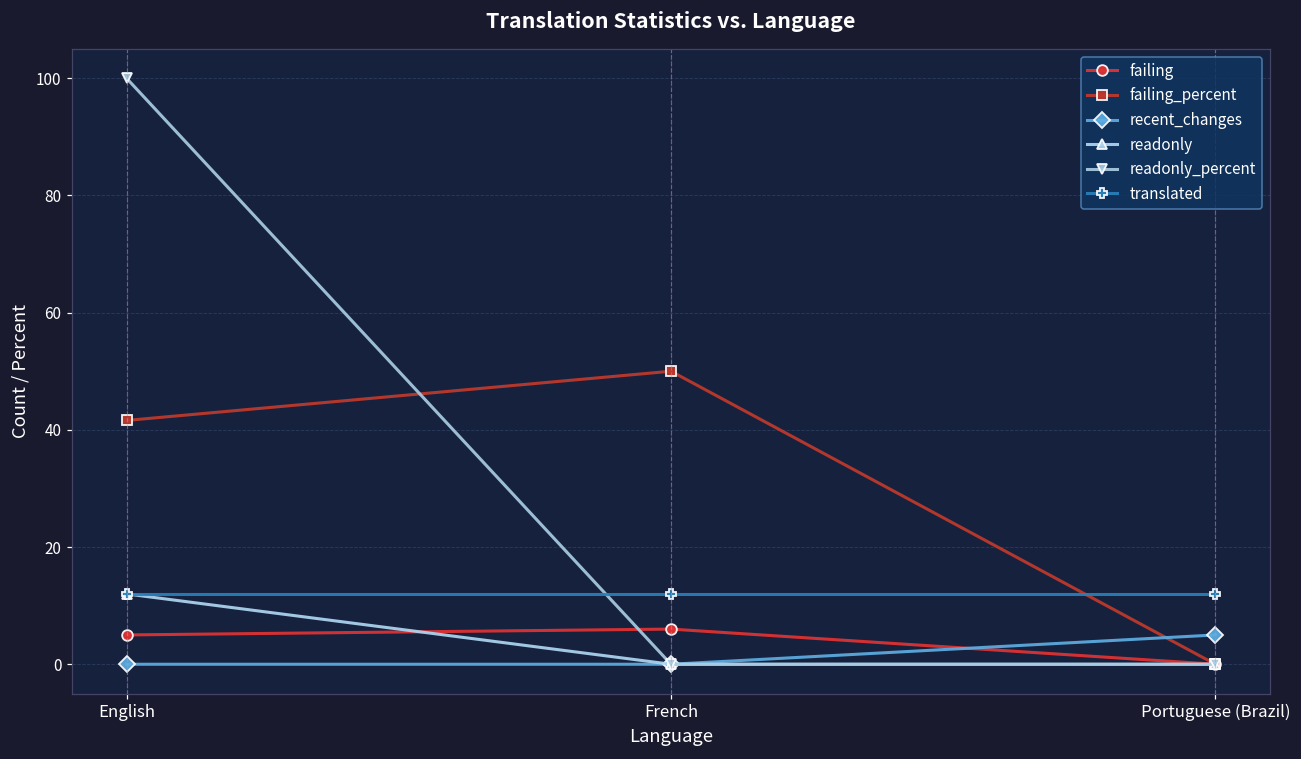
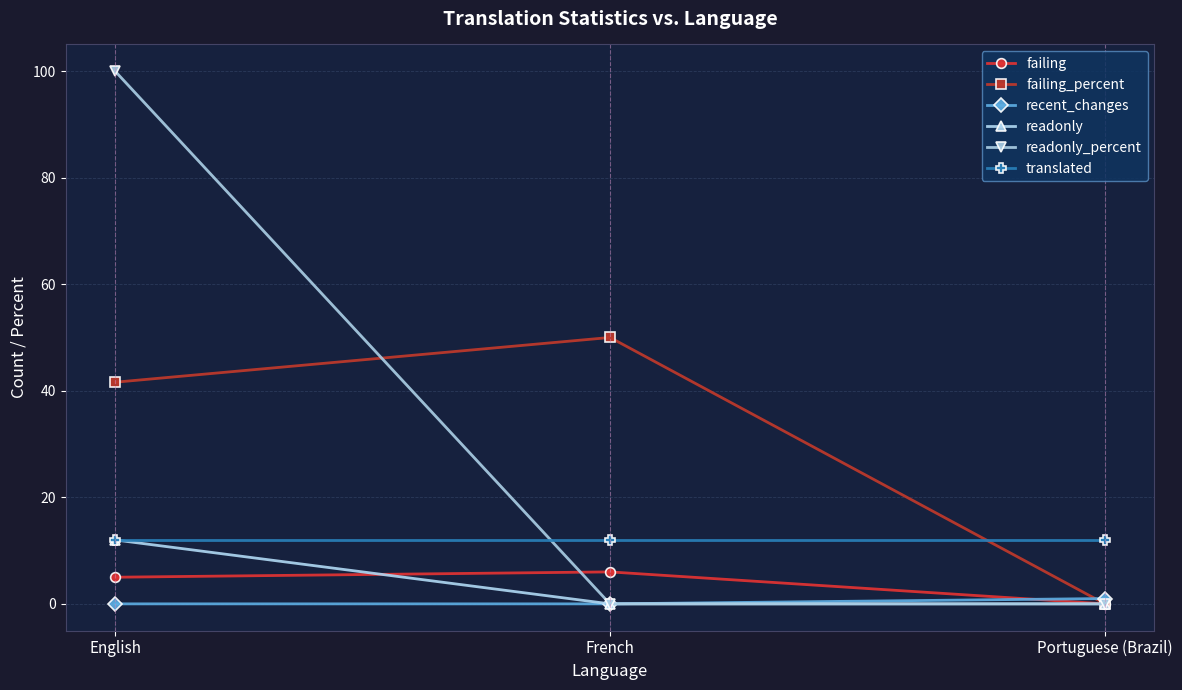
recent_changes, Portuguese (Brazil): 5 -> 1
